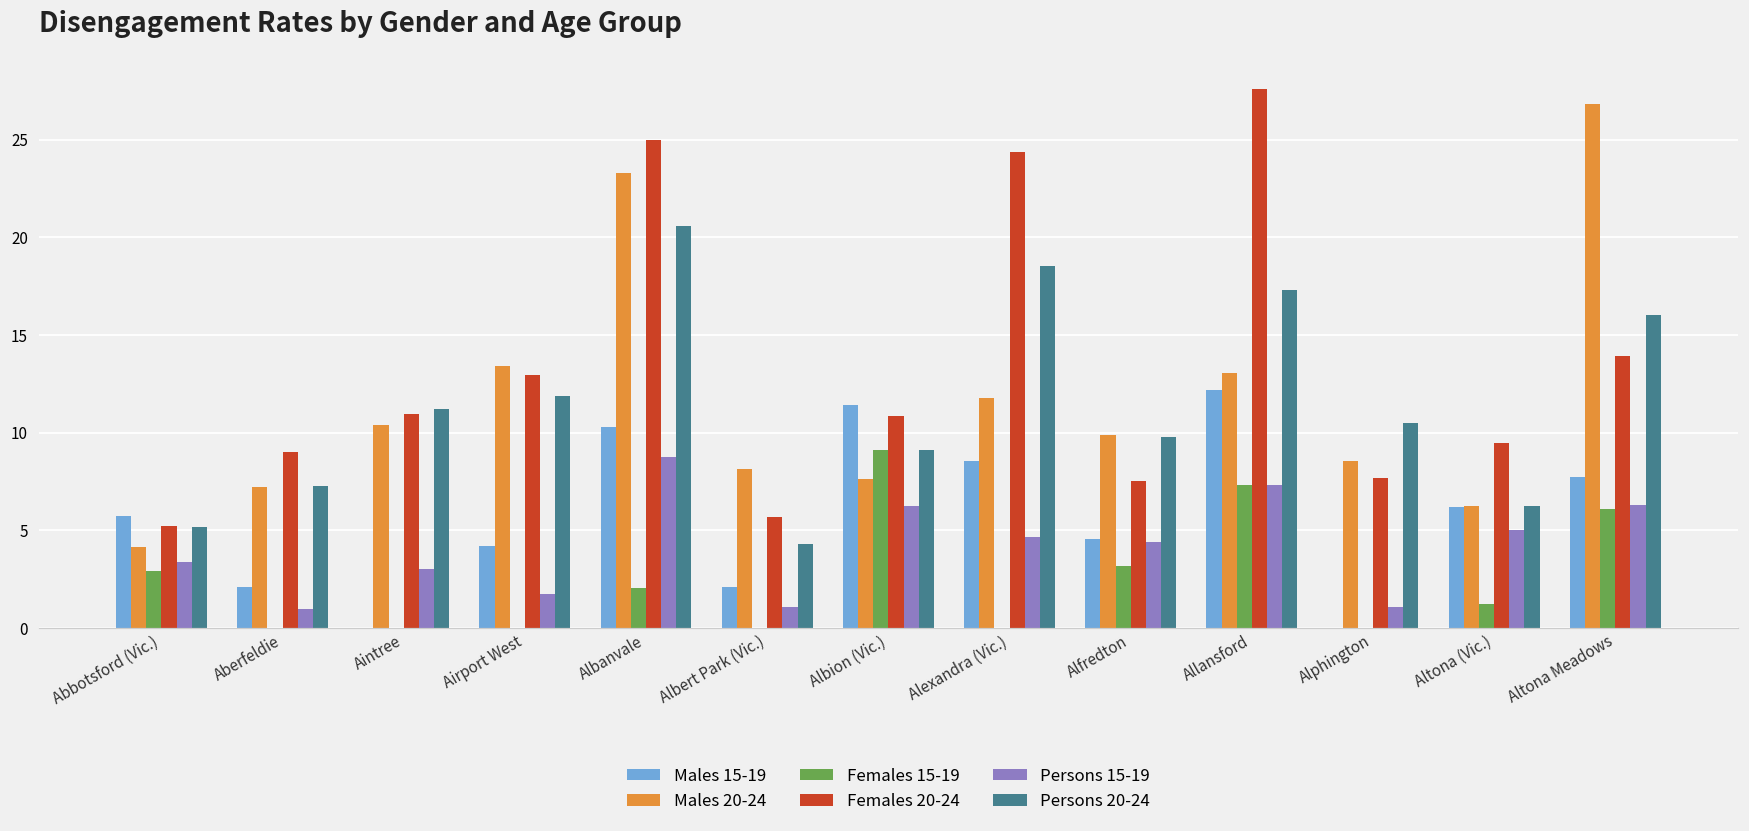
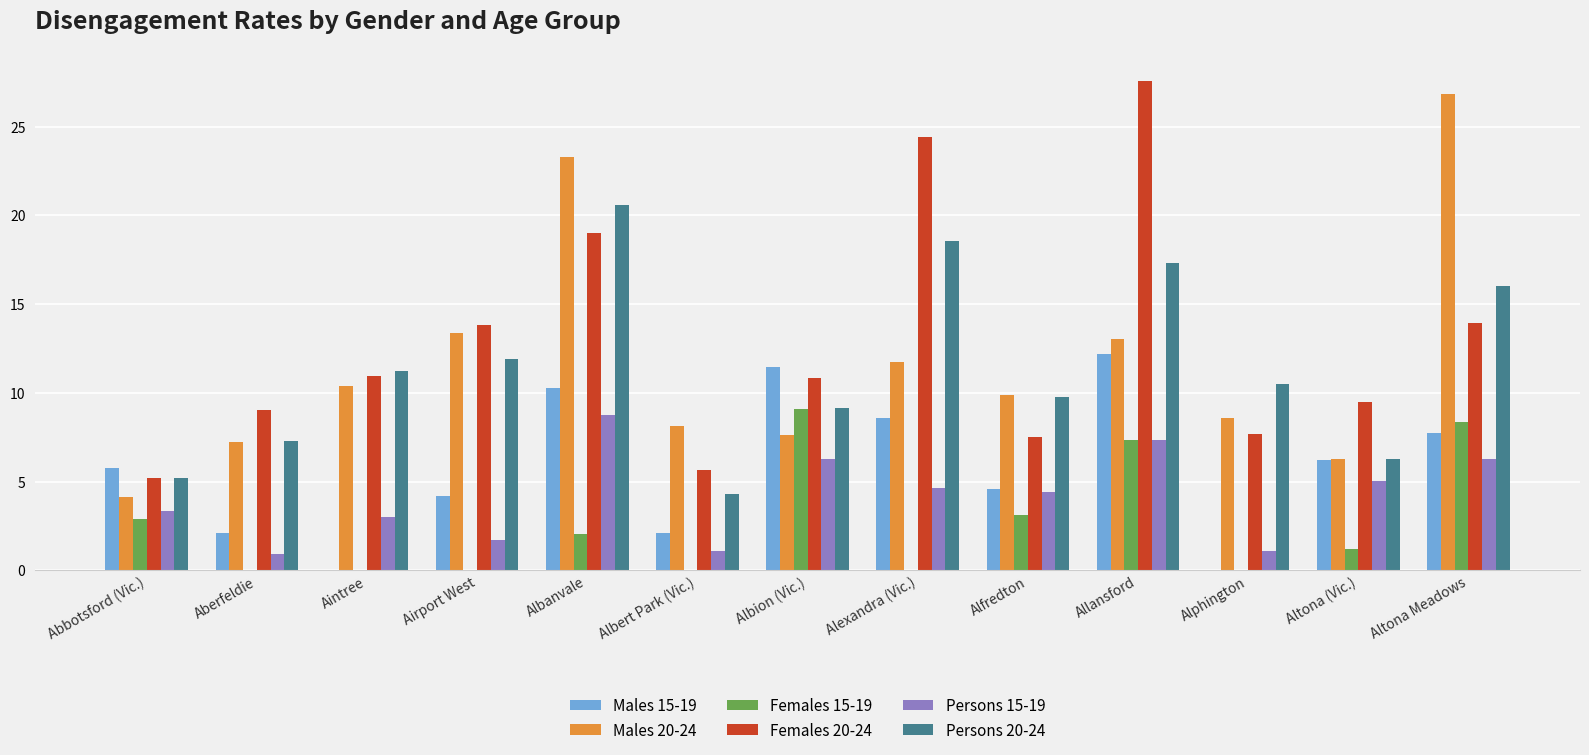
Females 20-24, Airport West: 12.9 -> 13.8
Females 20-24, Albanvale: 25.0 -> 19.0
Females 15-19, Altona Meadows: 6.1 -> 8.4
